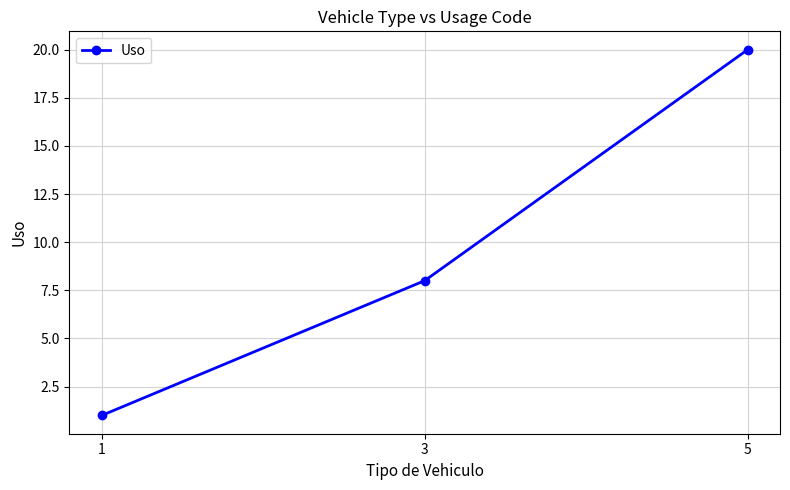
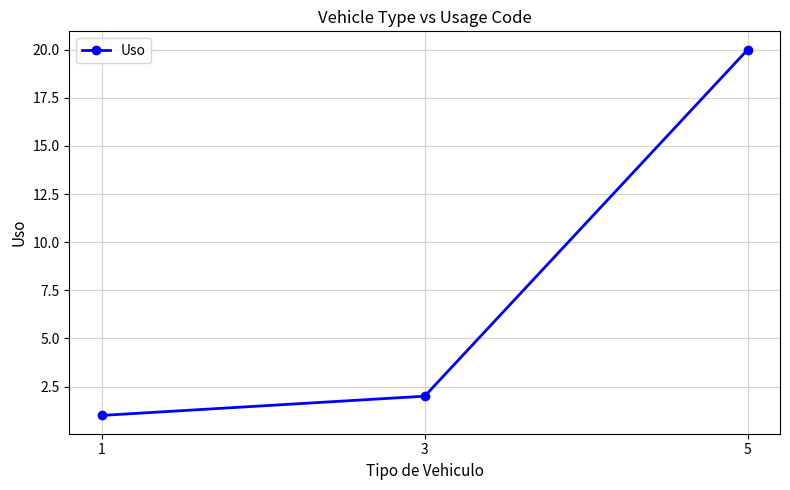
3: 8 -> 2
